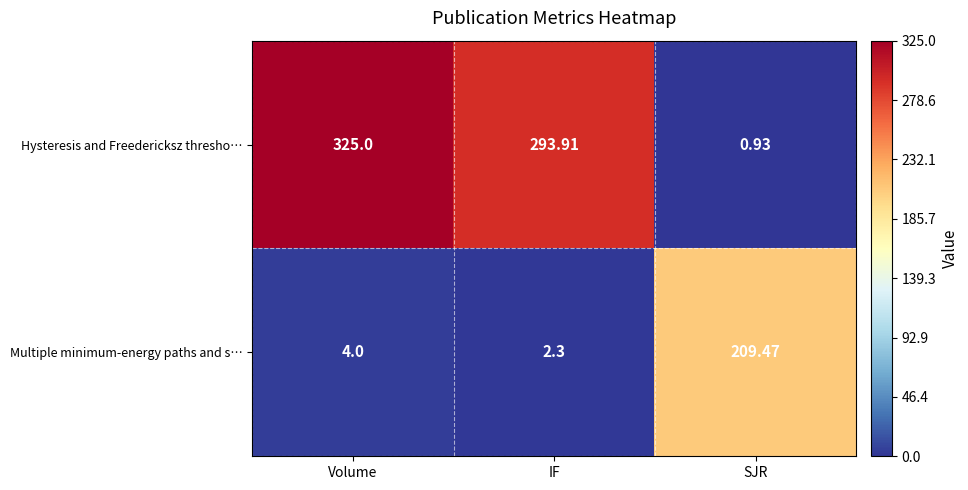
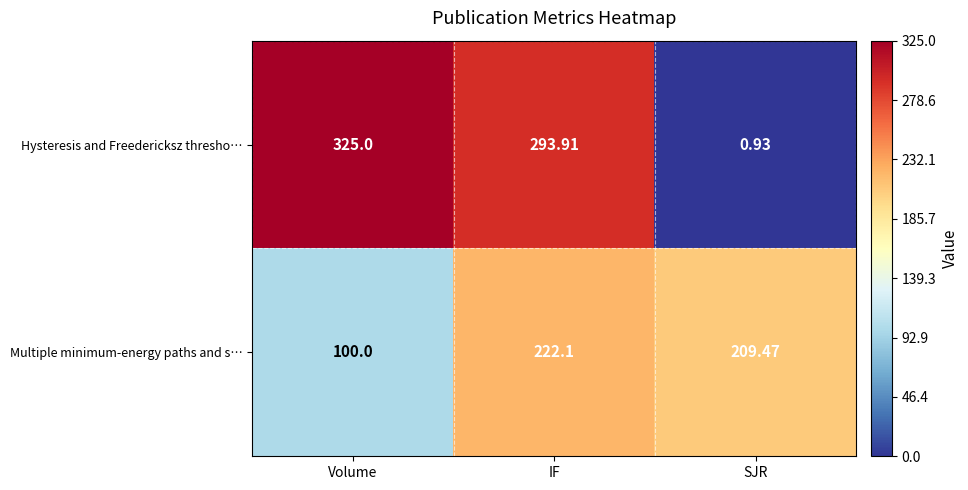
Multiple minimum-energy paths and s…, Volume: 4.0 -> 100.0
Multiple minimum-energy paths and s…, IF: 2.3 -> 222.1
